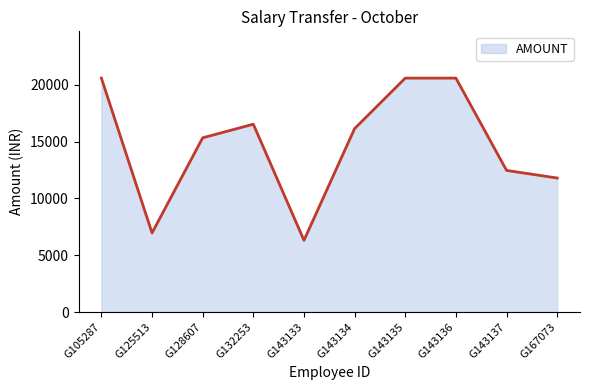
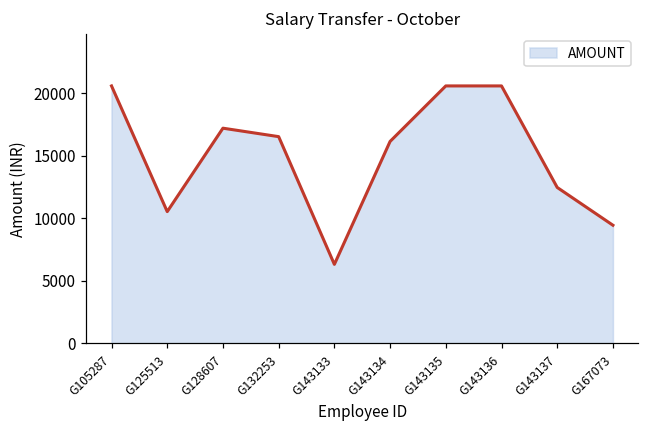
G125513: 7000 -> 10500
G128607: 15300 -> 17200
G167073: 11800 -> 9400
